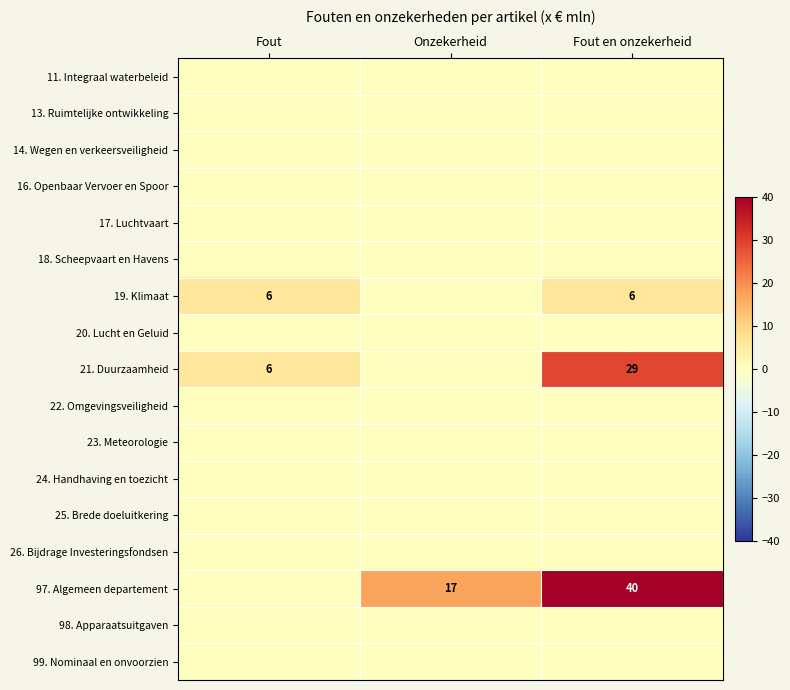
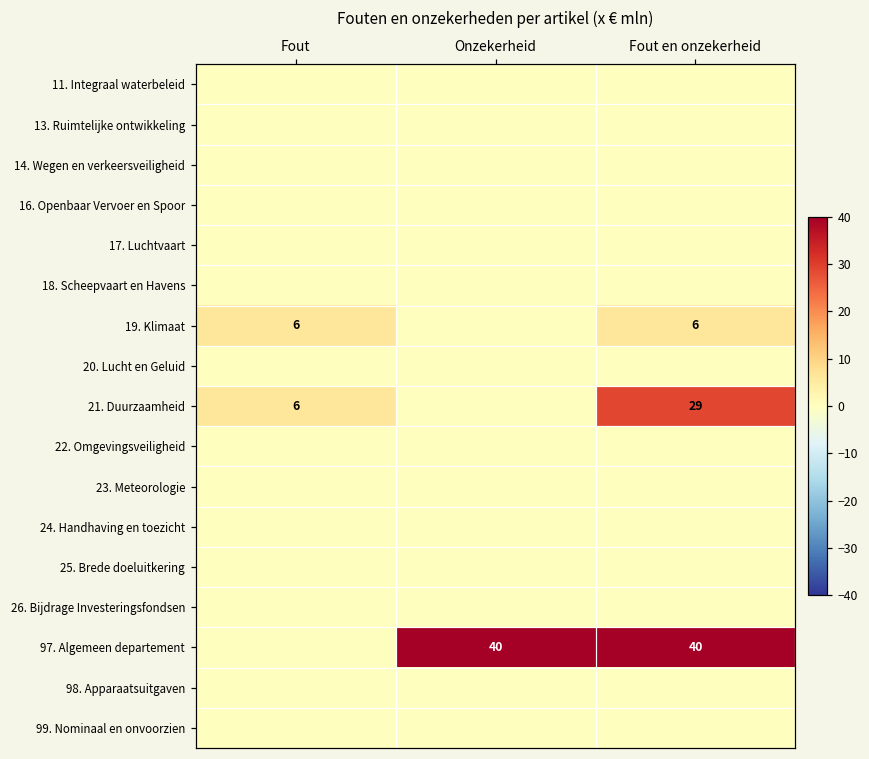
97. Algemeen departement, Onzekerheid: 17 -> 40
